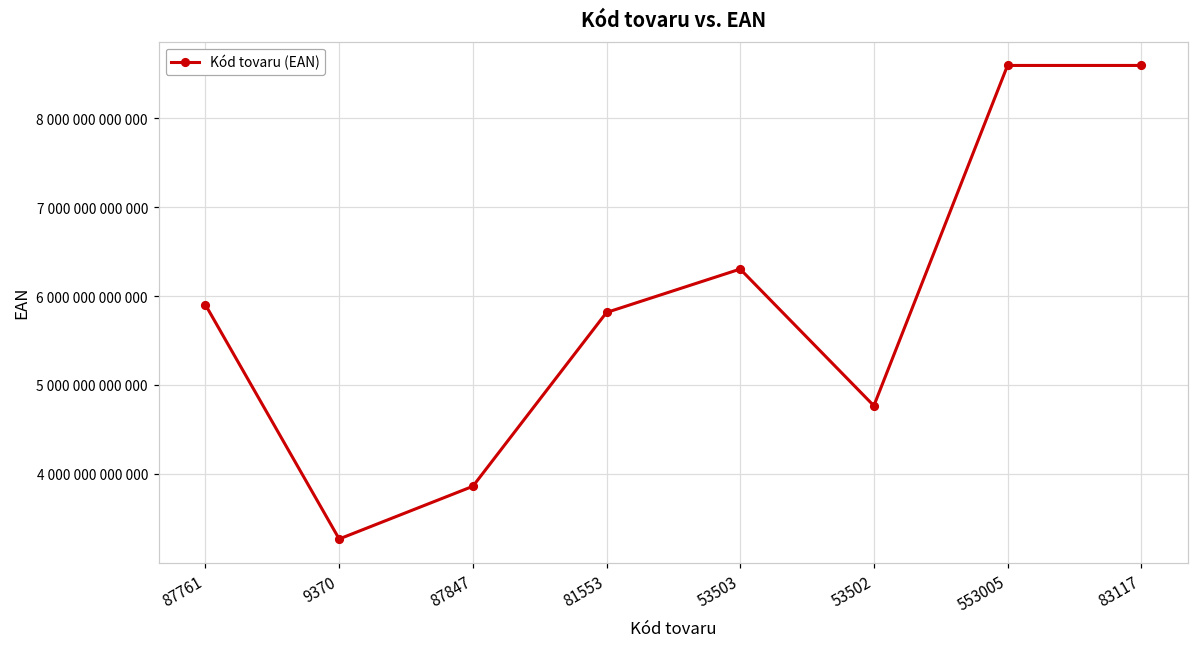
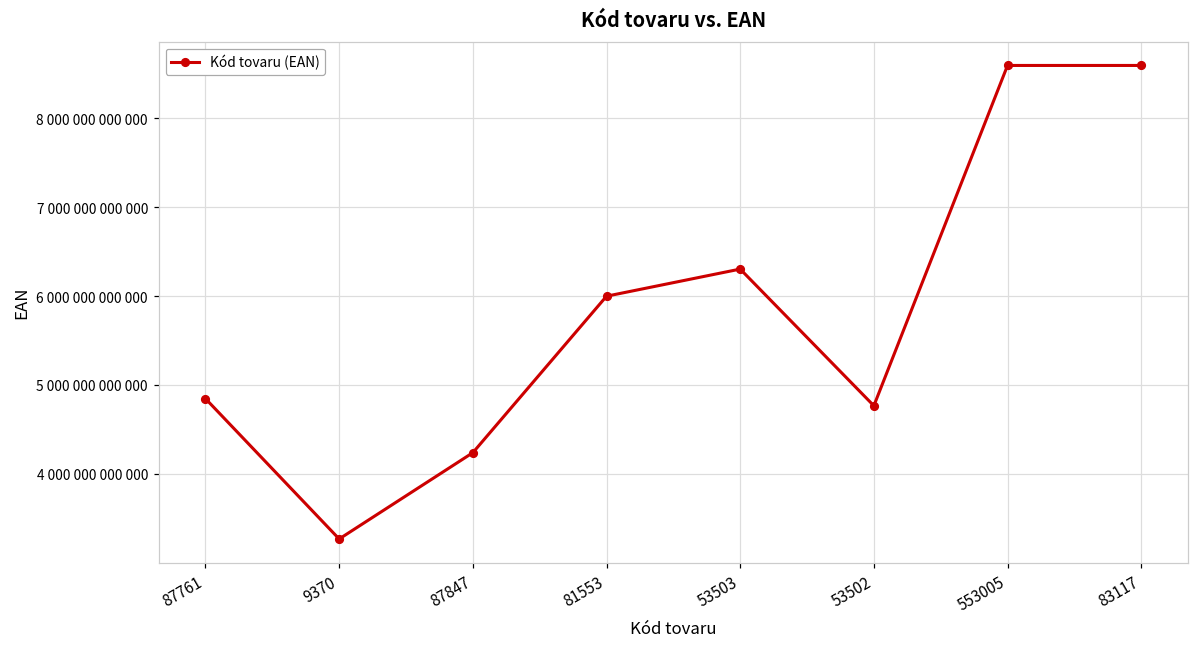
87761: 5900000000000 -> 4800000000000
87847: 3900000000000 -> 4200000000000
81553: 5800000000000 -> 6000000000000
